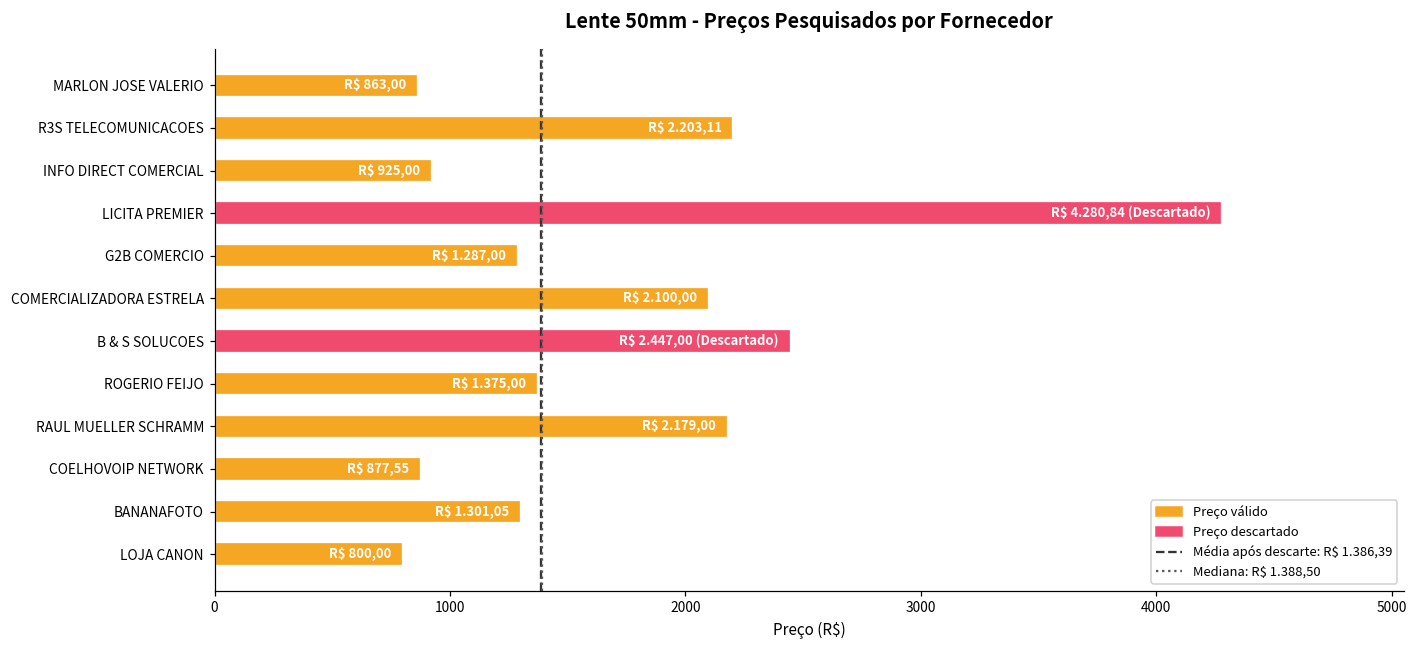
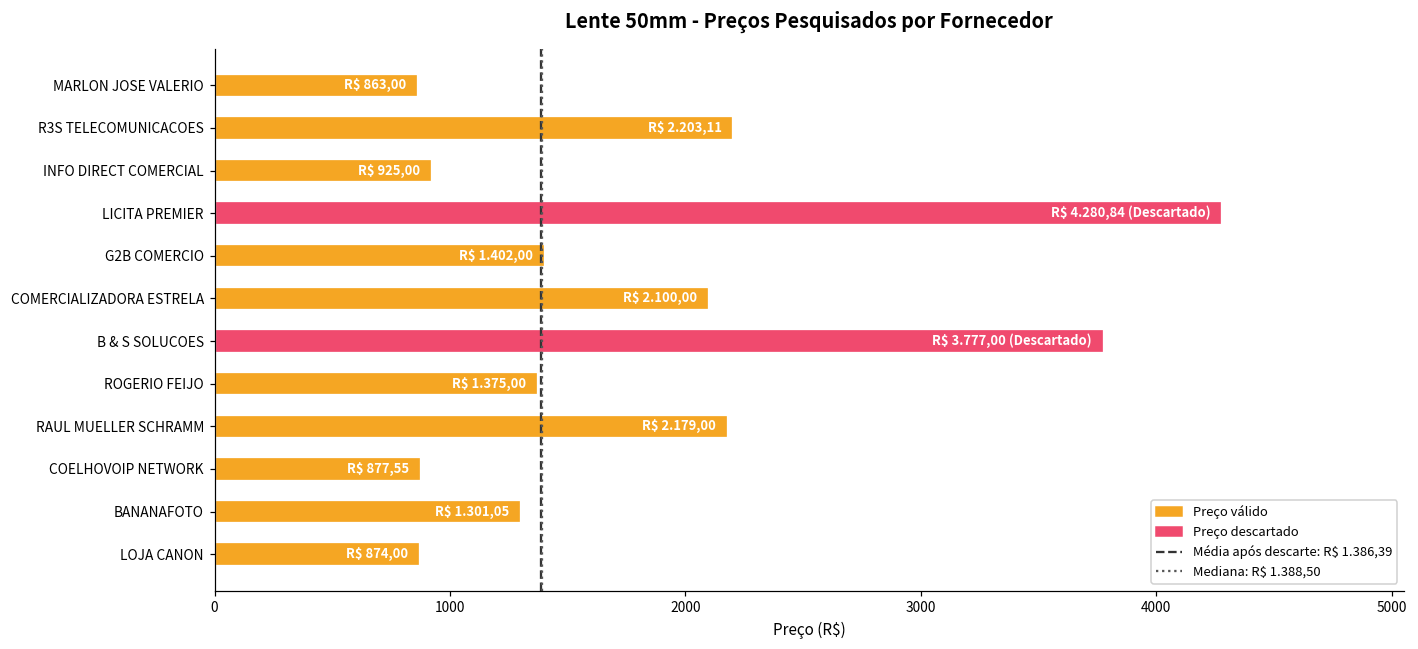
G2B COMERCIO: 1.287,00 -> 1.402,00
B & S SOLUCOES: 2.447,00 -> 3.777,00
LOJA CANON: 800,00 -> 874,00
